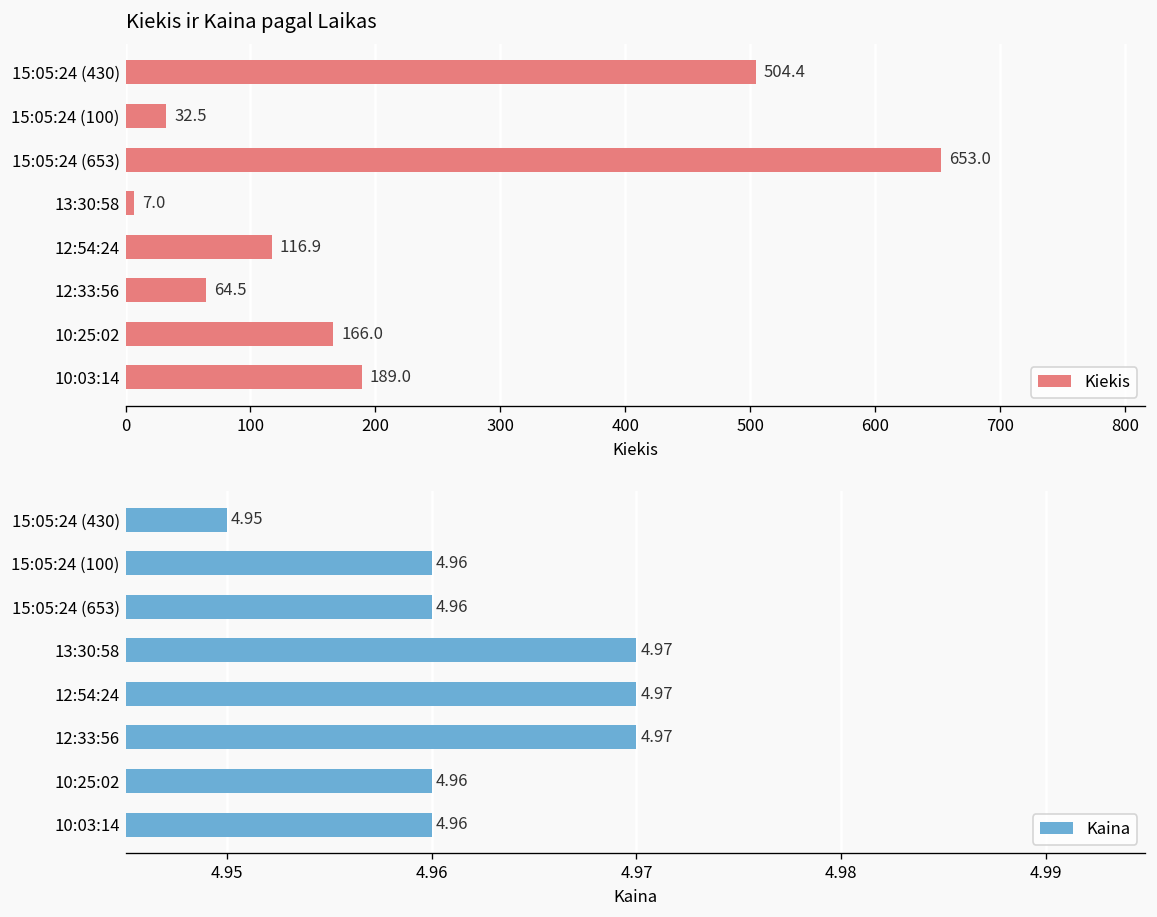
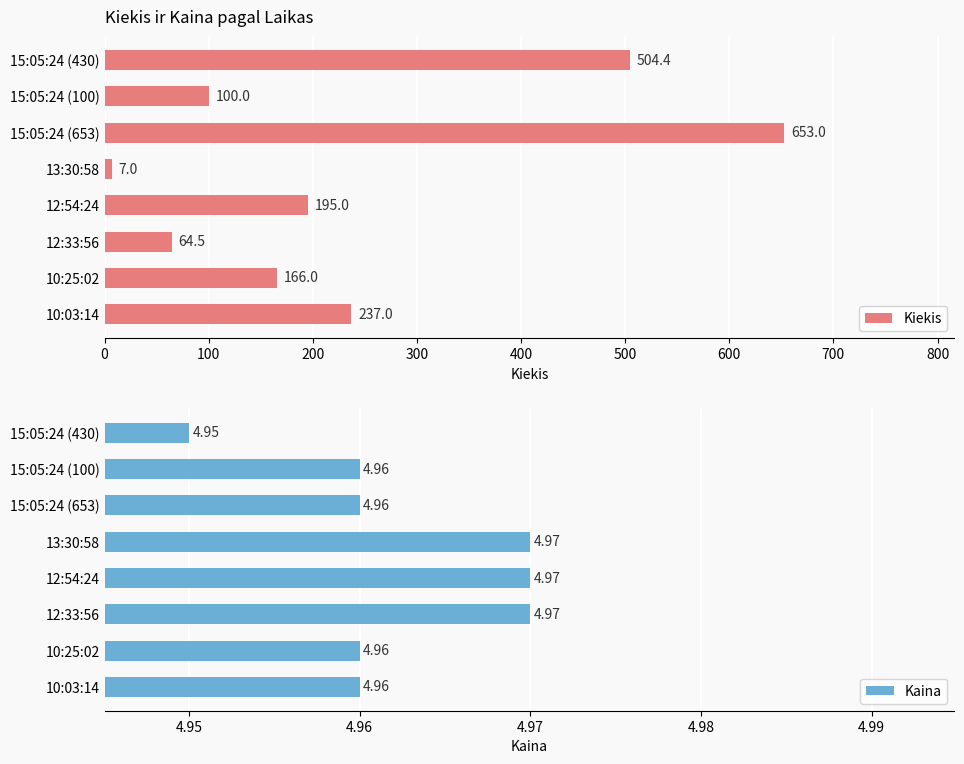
Kiekis ir Kaina pagal Laikas, 15:05:24 (100): 32.5 -> 100.0
Kiekis ir Kaina pagal Laikas, 12:54:24: 116.9 -> 195.0
Kiekis ir Kaina pagal Laikas, 10:03:14: 189.0 -> 237.0
